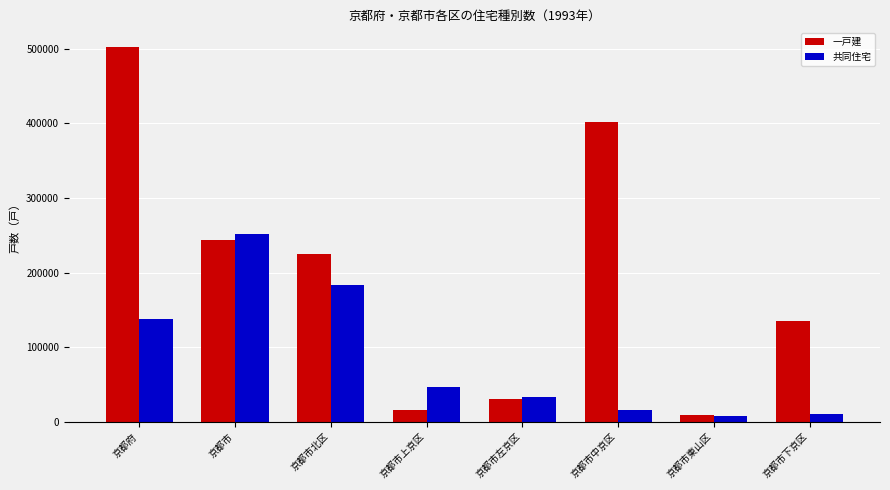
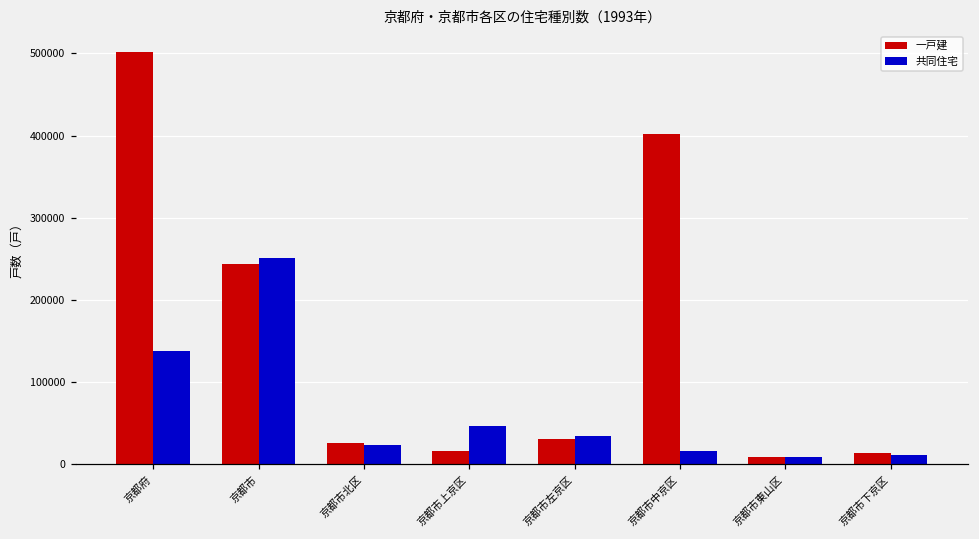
一戸建, 京都市北区: 230000 -> 30000
共同住宅, 京都市北区: 180000 -> 20000
一戸建, 京都市下京区: 140000 -> 10000
